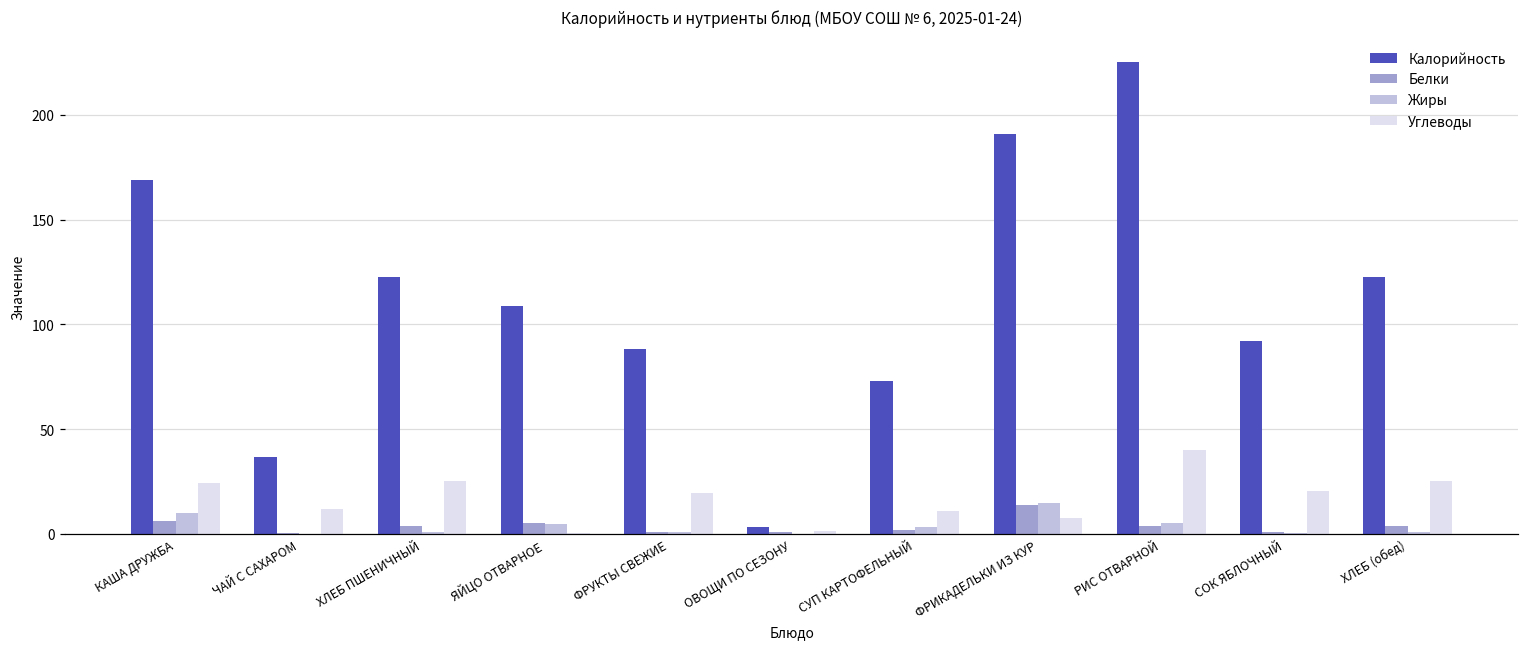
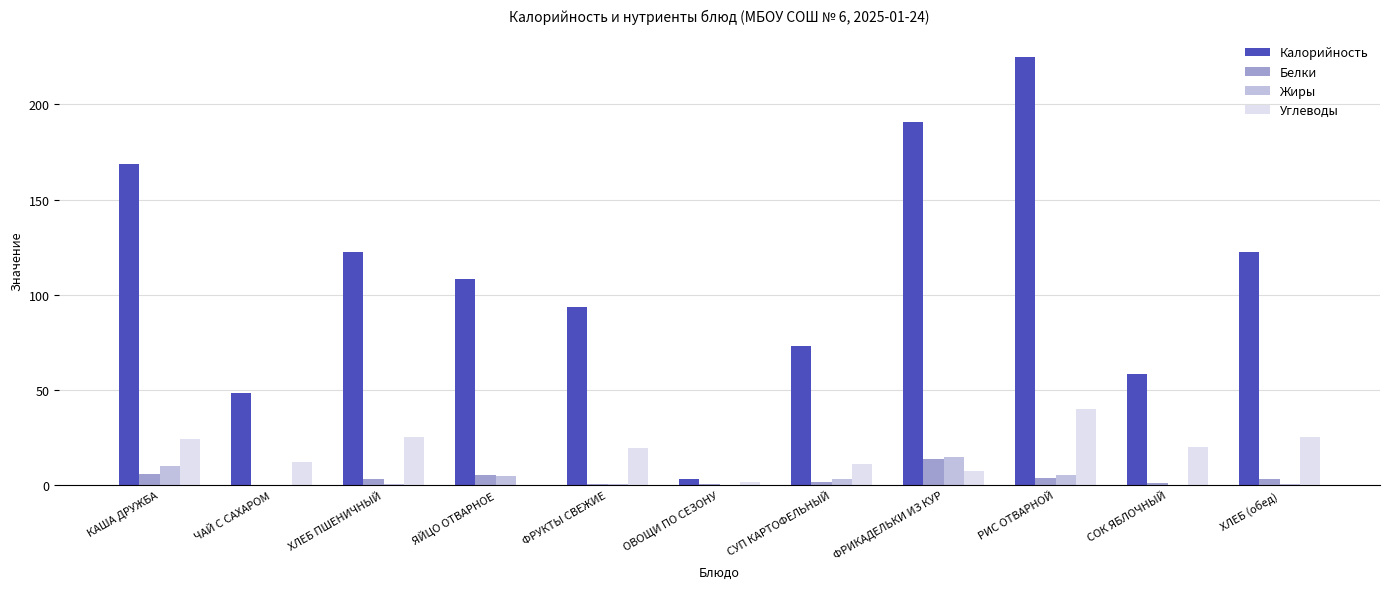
Калорийность, ЧАЙ С САХАРОМ: 37 -> 49
Калорийность, ФРУКТЫ СВЕЖИЕ: 88 -> 94
Калорийность, СОК ЯБЛОЧНЫЙ: 92 -> 58
